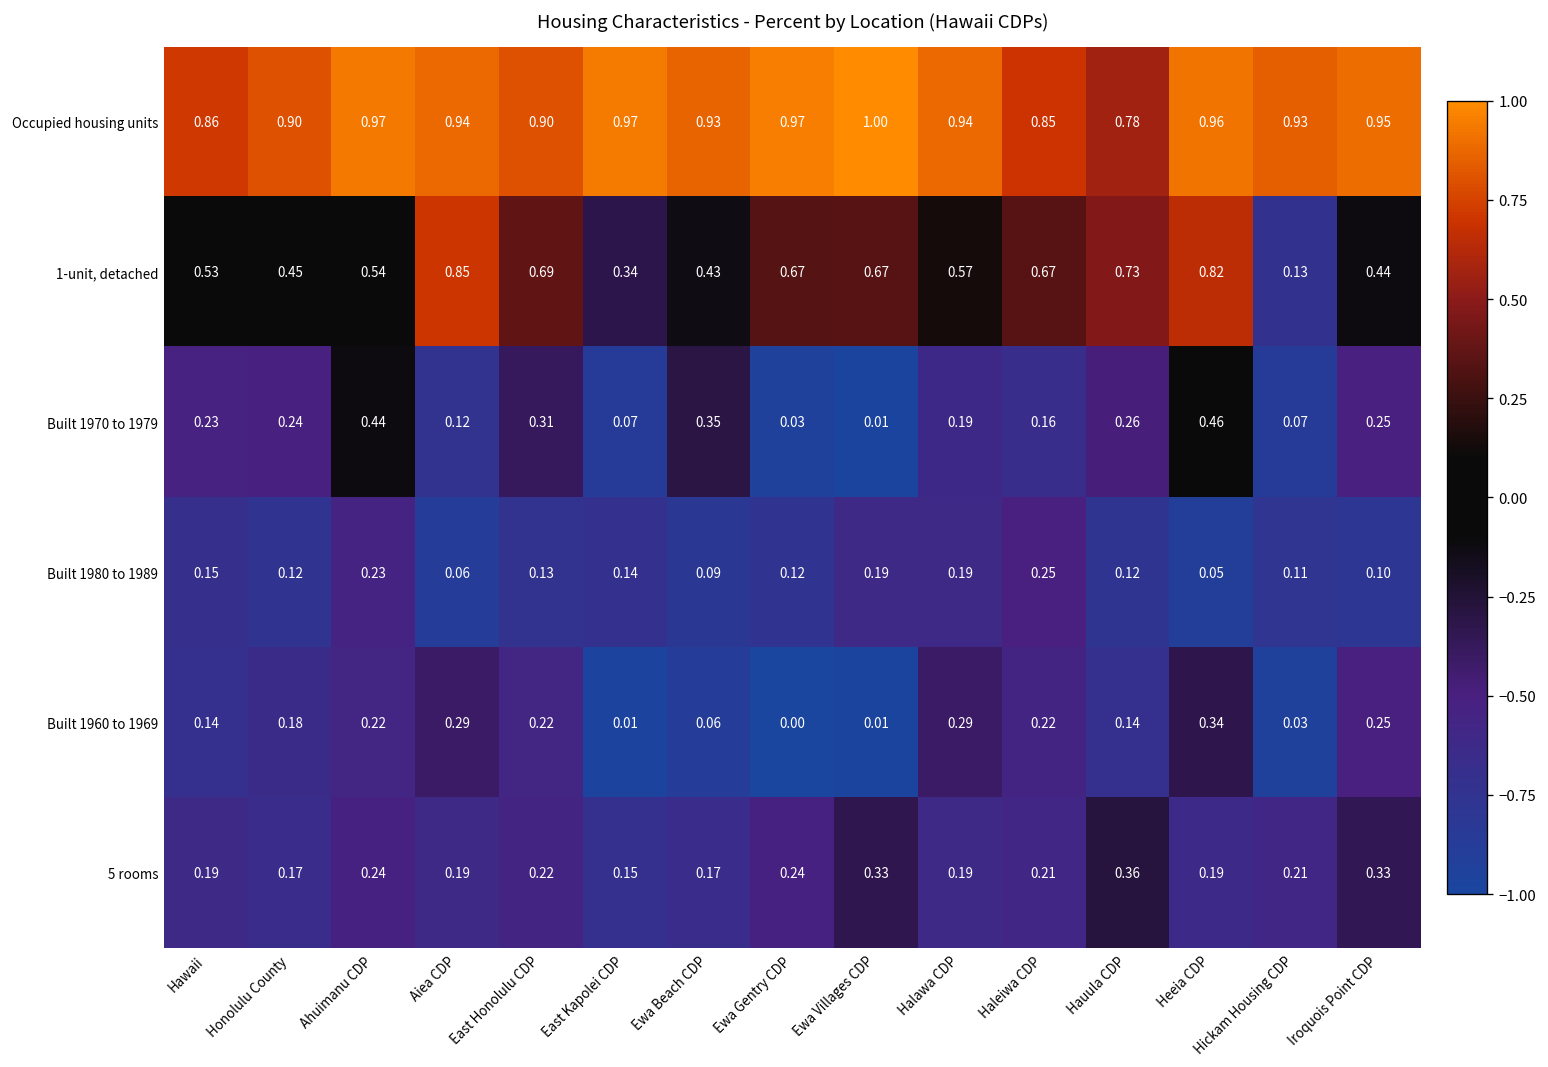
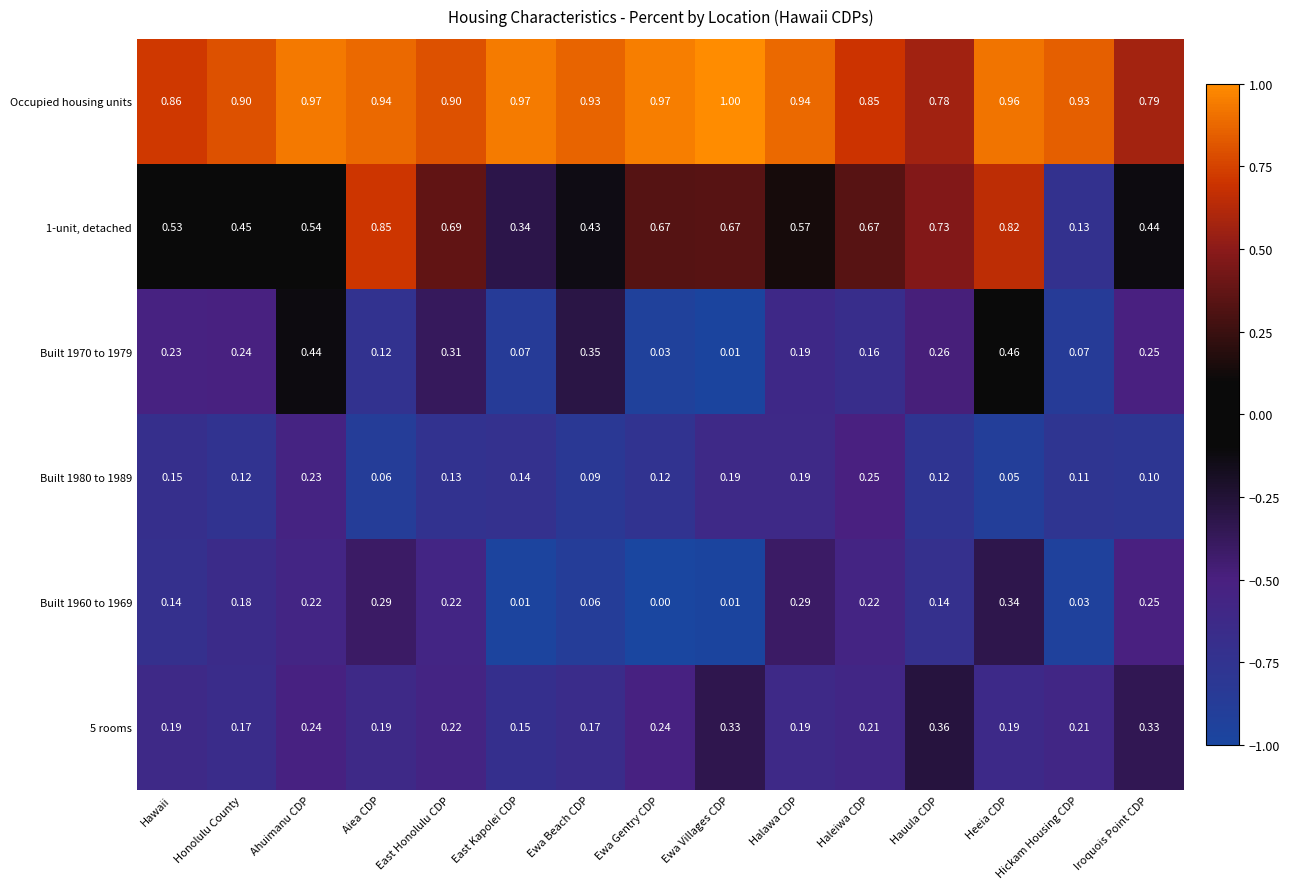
Occupied housing units, Iroquois Point CDP: 0.95 -> 0.79
